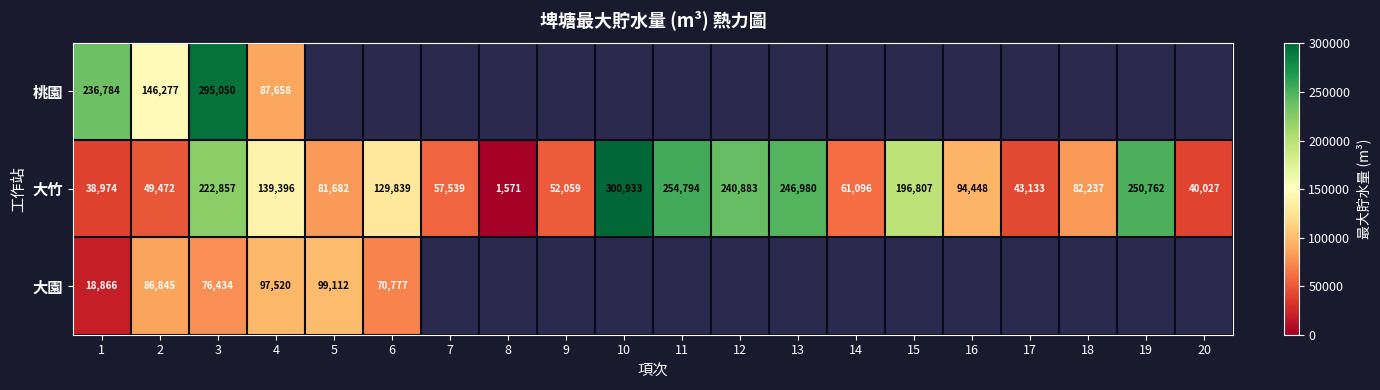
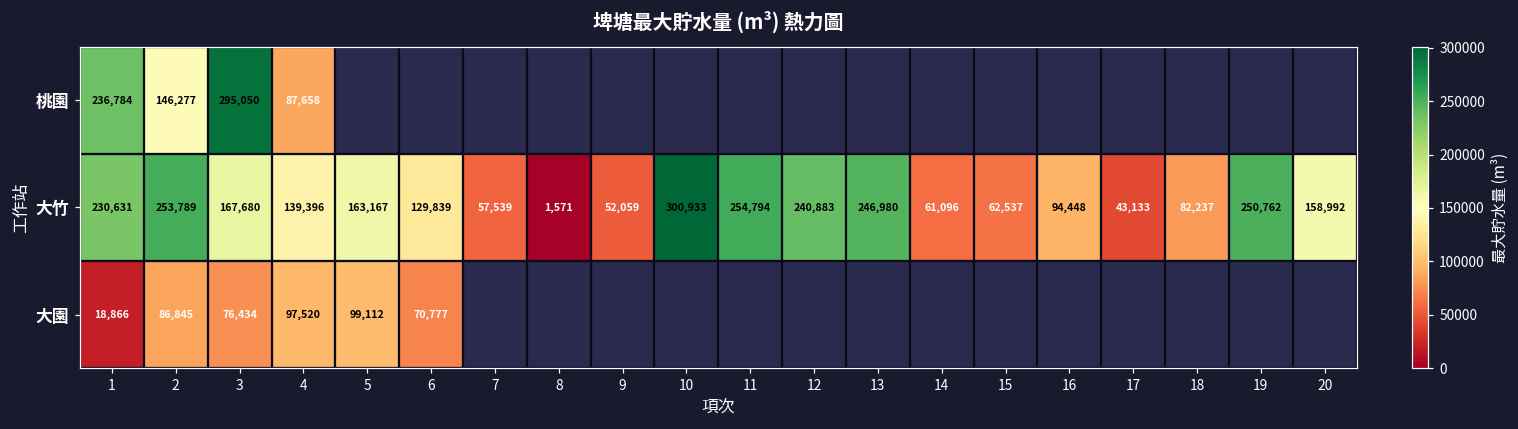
大竹, 1: 38,974 -> 230,631
大竹, 2: 49,472 -> 253,789
大竹, 3: 222,857 -> 167,680
大竹, 5: 81,682 -> 163,167
大竹, 15: 196,807 -> 62,537
大竹, 20: 40,027 -> 158,992
